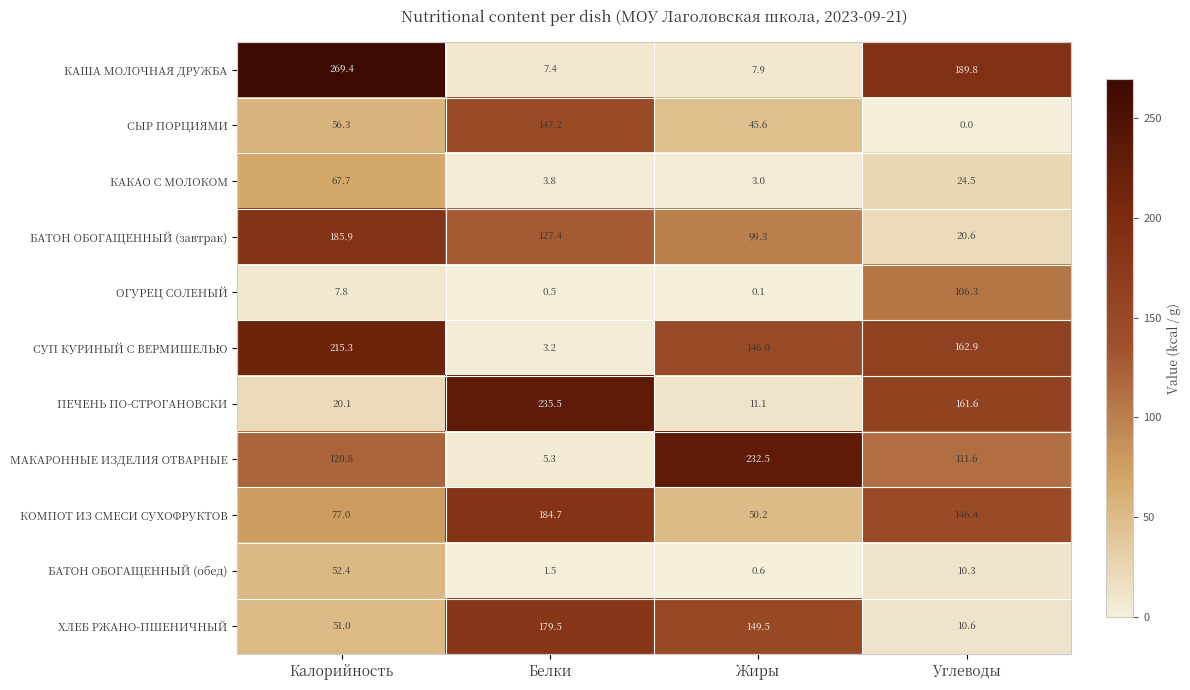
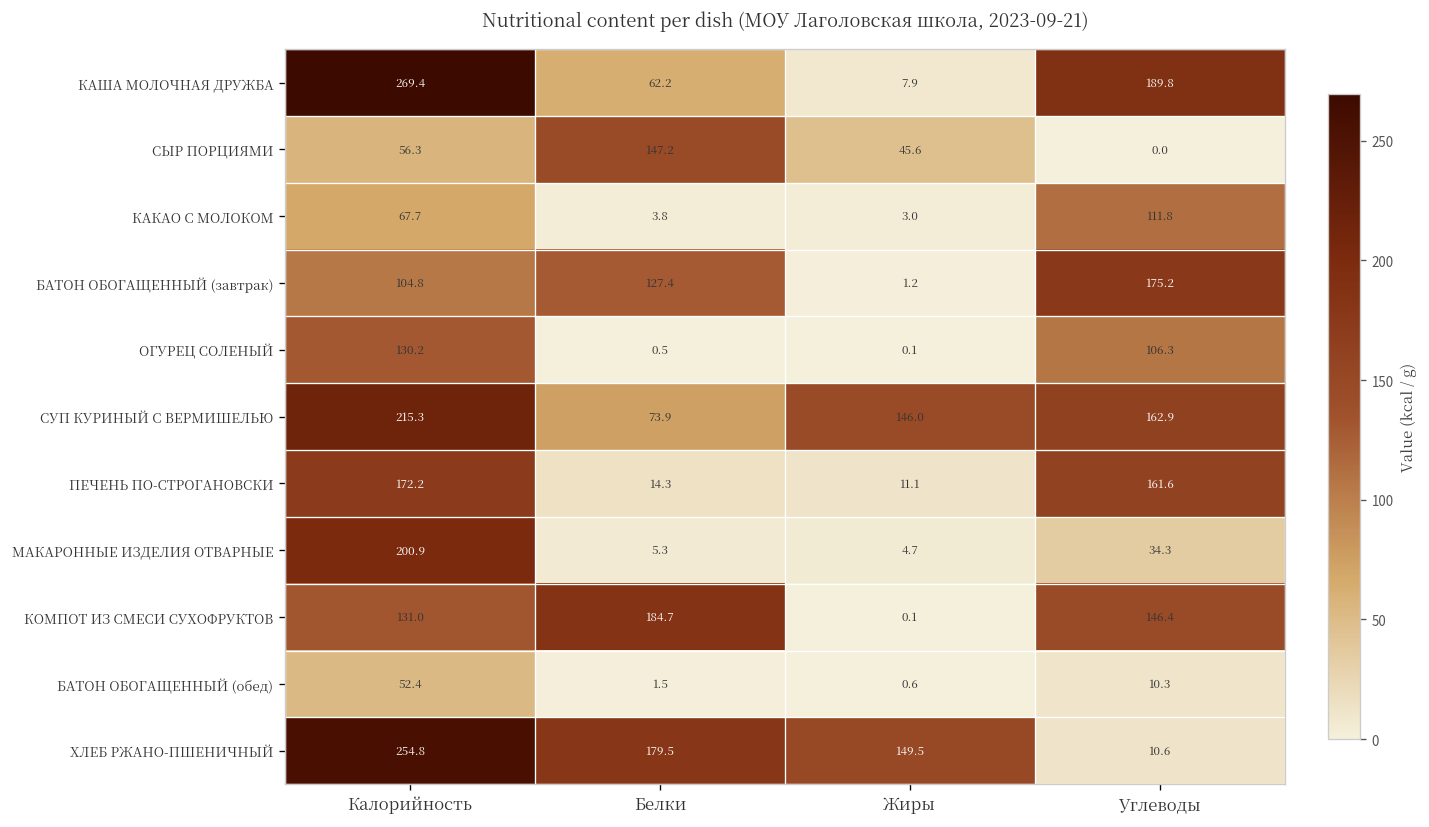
КАША МОЛОЧНАЯ ДРУЖБА, Белки: 7.4 -> 62.2
КАКАО С МОЛОКОМ, Углеводы: 24.5 -> 111.8
БАТОН ОБОГАЩЕННЫЙ (завтрак), Калорийность: 185.9 -> 104.8
БАТОН ОБОГАЩЕННЫЙ (завтрак), Жиры: 99.3 -> 1.2
БАТОН ОБОГАЩЕННЫЙ (завтрак), Углеводы: 20.6 -> 175.2
ОГУРЕЦ СОЛЕНЫЙ, Калорийность: 7.8 -> 130.2
СУП КУРИНЫЙ С ВЕРМИШЕЛЬЮ, Белки: 3.2 -> 73.9
ПЕЧЕНЬ ПО-СТРОГАНОВСКИ, Калорийность: 20.1 -> 172.2
ПЕЧЕНЬ ПО-СТРОГАНОВСКИ, Белки: 235.5 -> 14.3
МАКАРОННЫЕ ИЗДЕЛИЯ ОТВАРНЫЕ, Калорийность: 120.8 -> 200.9
МАКАРОННЫЕ ИЗДЕЛИЯ ОТВАРНЫЕ, Жиры: 232.5 -> 4.7
МАКАРОННЫЕ ИЗДЕЛИЯ ОТВАРНЫЕ, Углеводы: 111.6 -> 34.3
КОМПОТ ИЗ СМЕСИ СУХОФРУКТОВ, Калорийность: 77.0 -> 131.0
КОМПОТ ИЗ СМЕСИ СУХОФРУКТОВ, Жиры: 50.2 -> 0.1
ХЛЕБ РЖАНО-ПШЕНИЧНЫЙ, Калорийность: 51.0 -> 254.8
